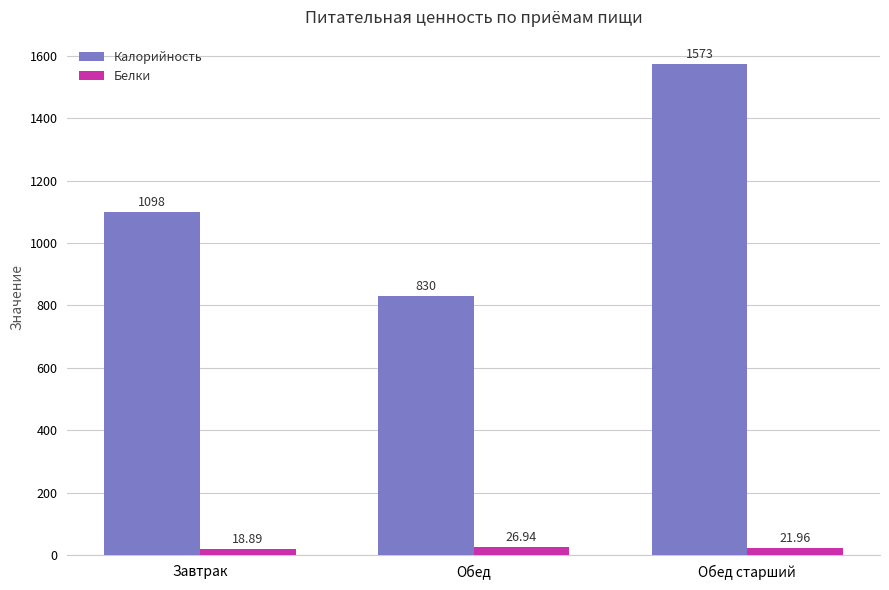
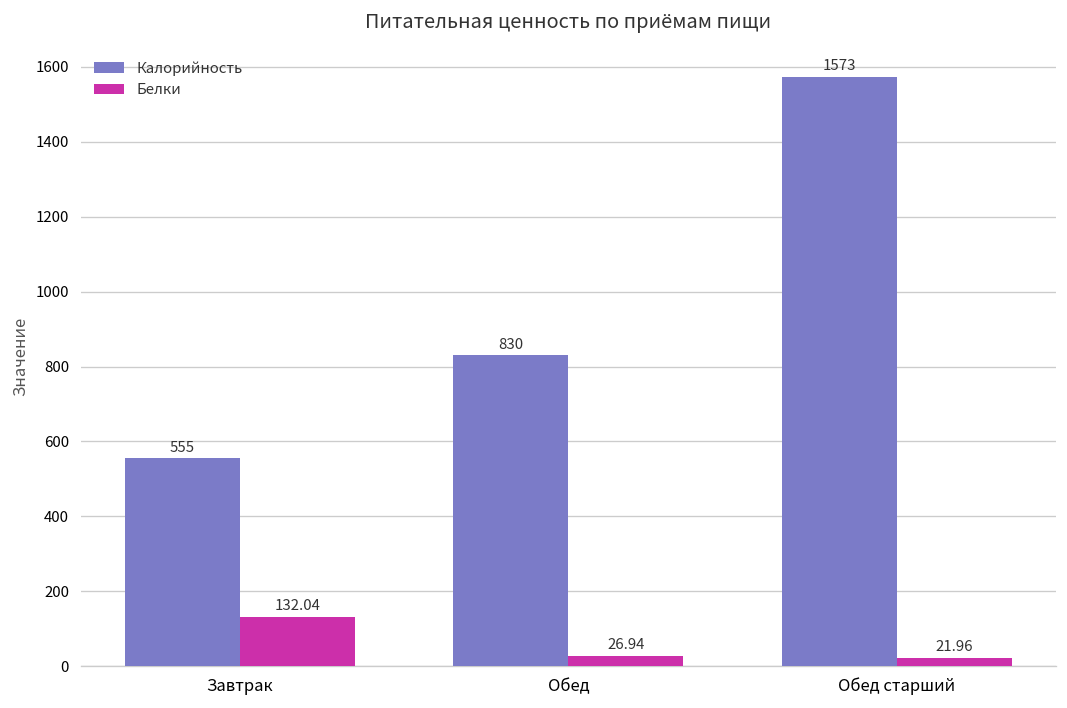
Калорийность, Завтрак: 1098 -> 555
Белки, Завтрак: 18.89 -> 132.04
